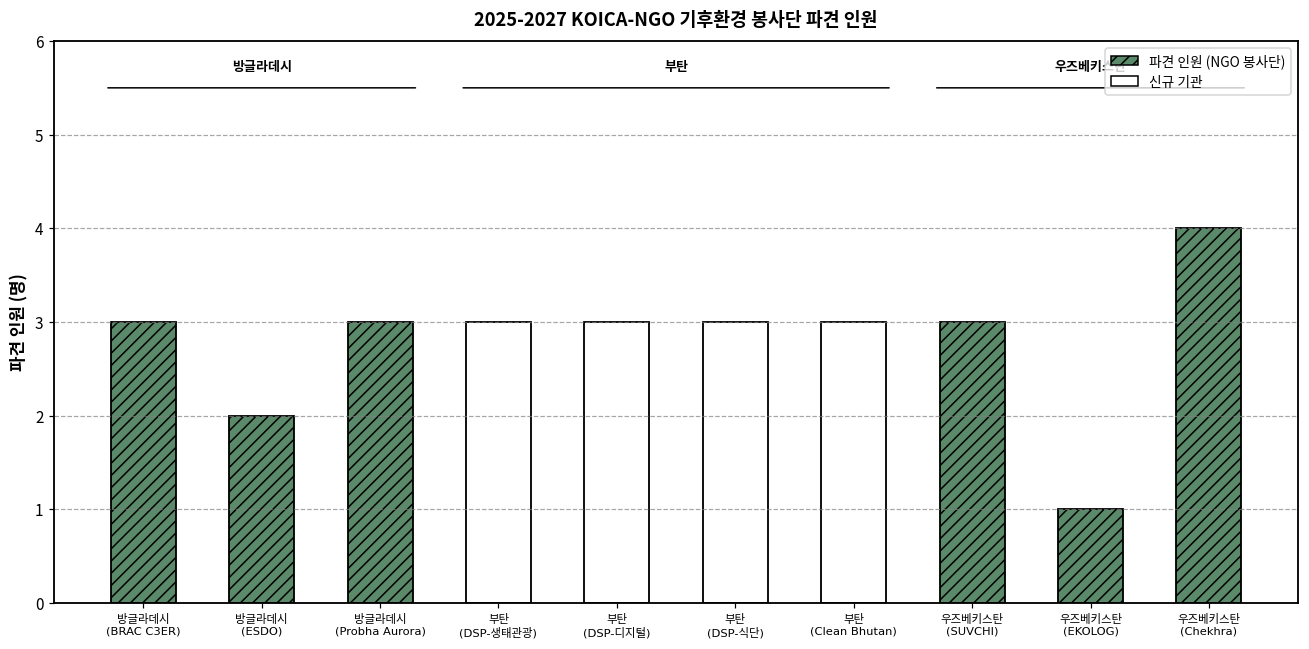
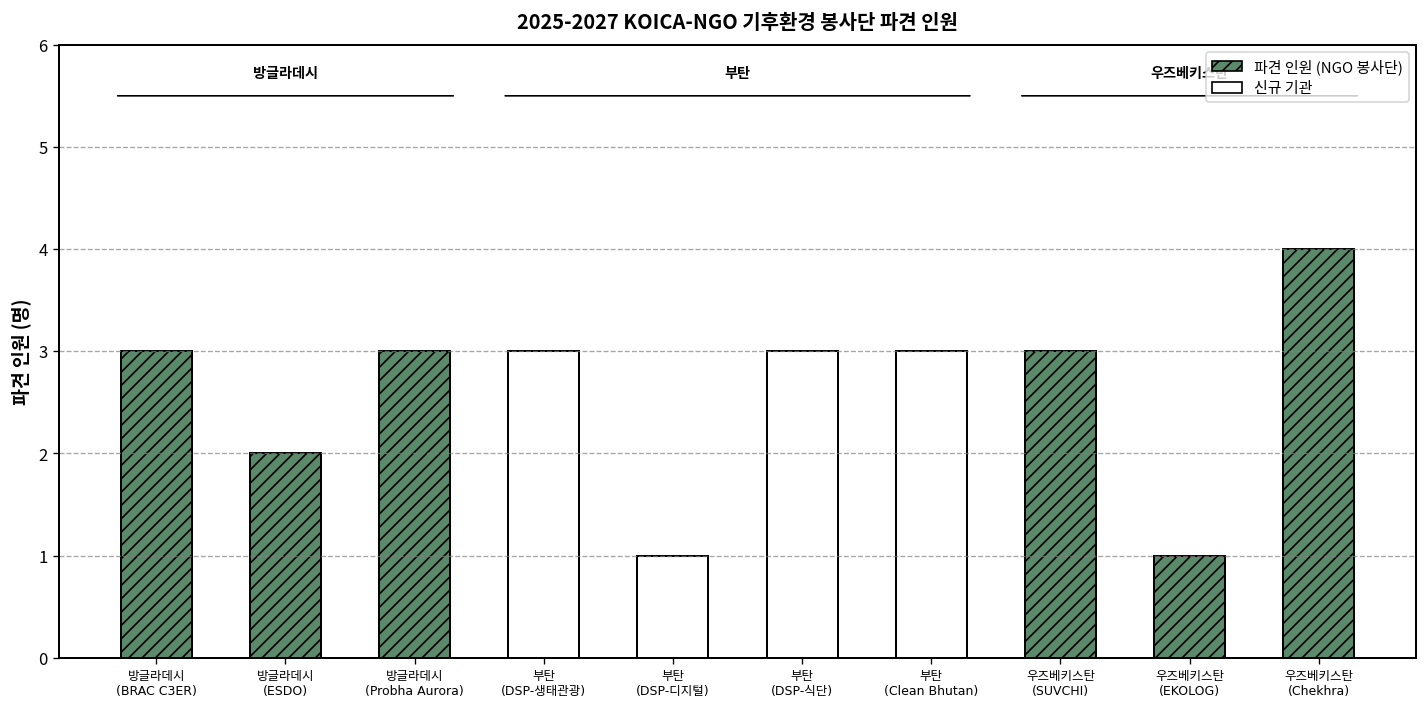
부탄 (DSP-디지털): 3 -> 1
